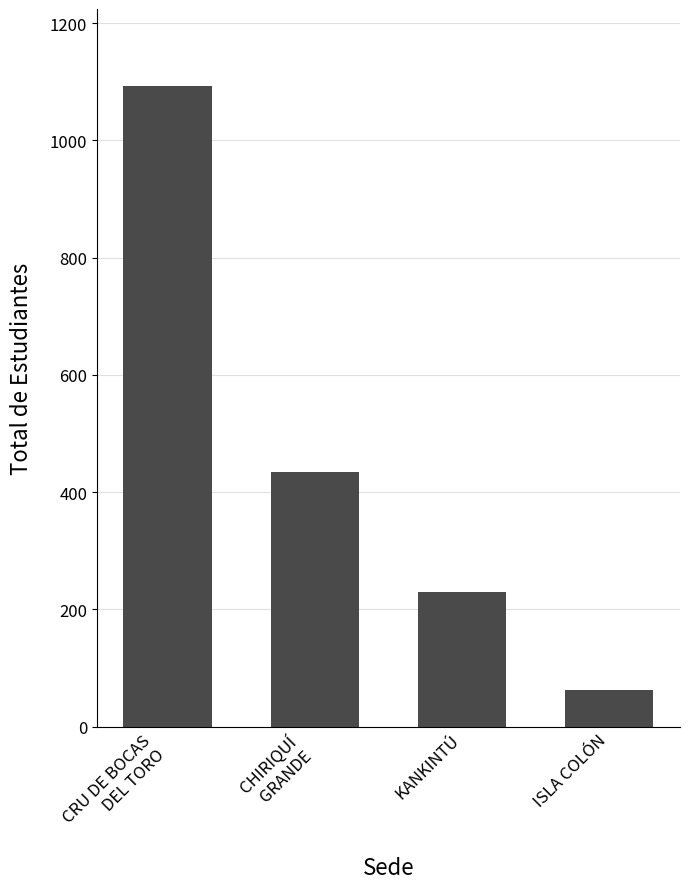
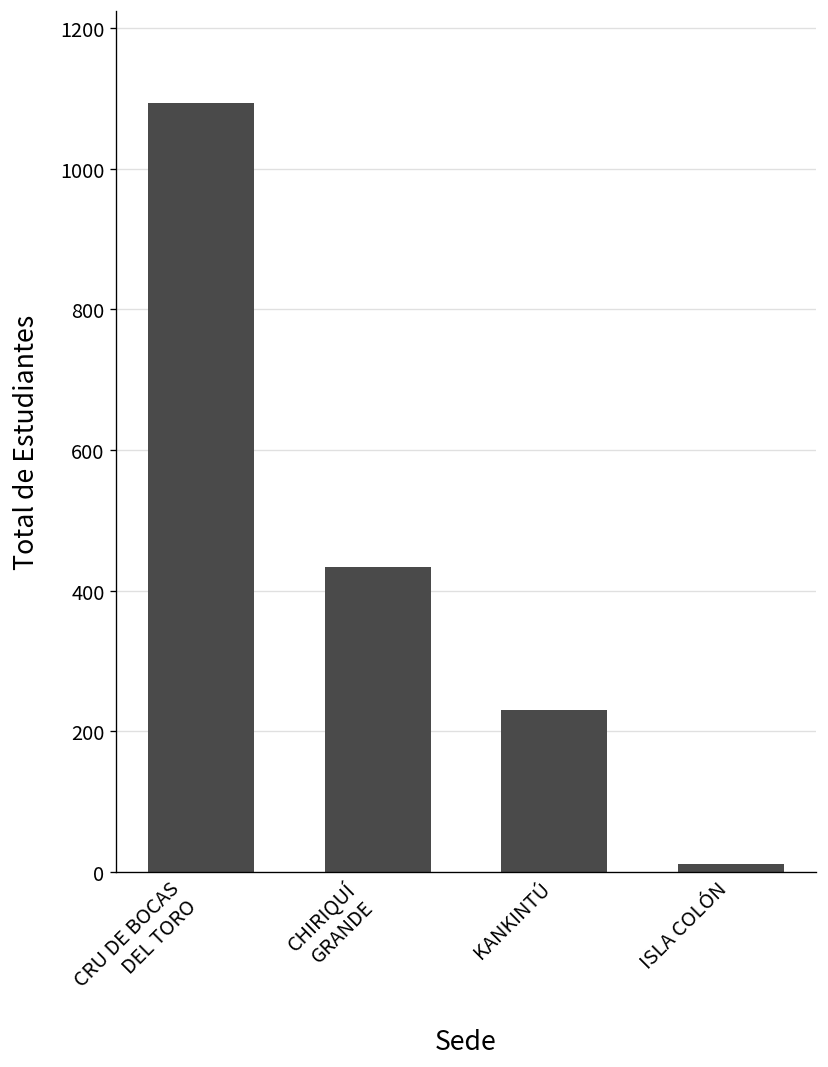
ISLA COLÓN: 60 -> 10
